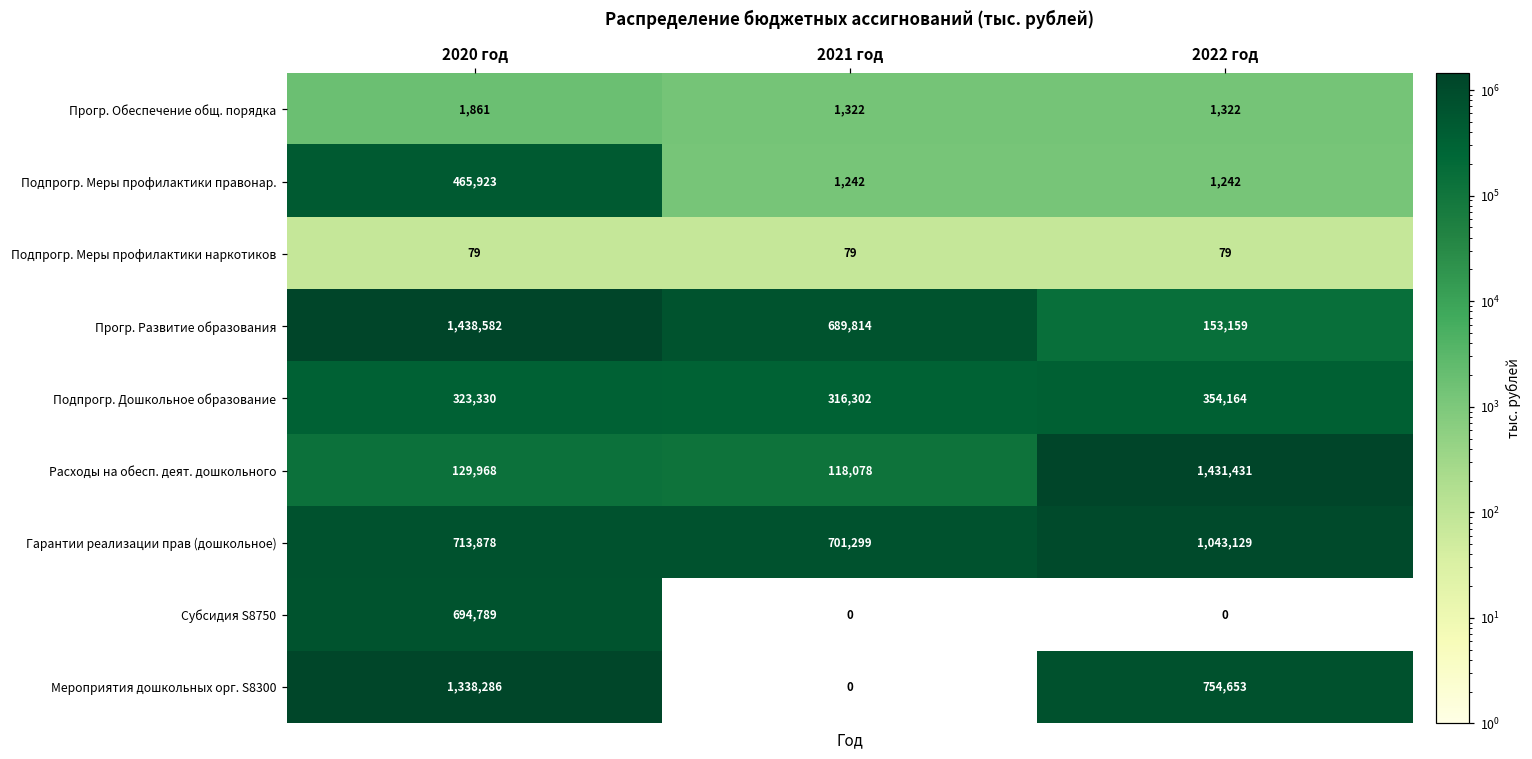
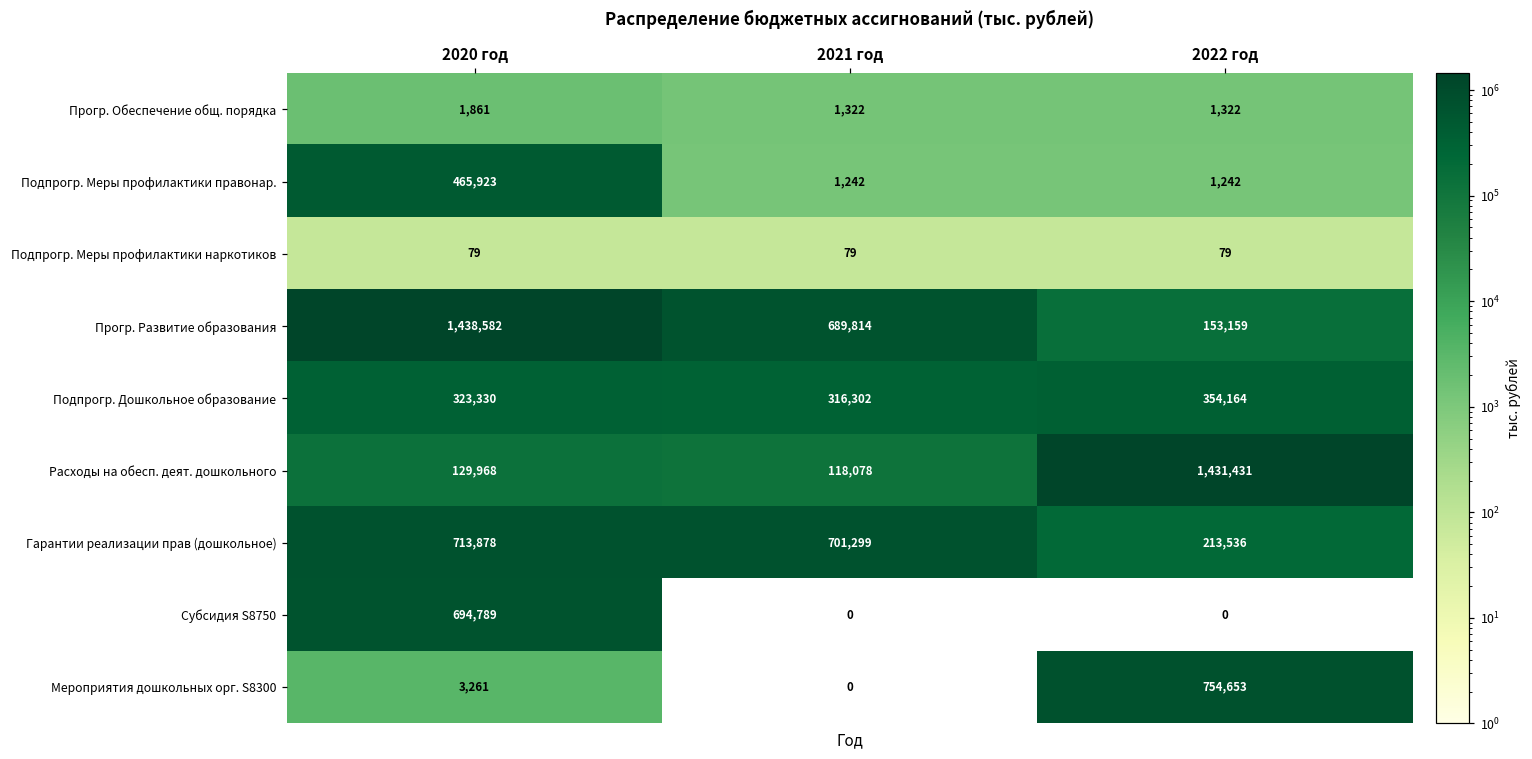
Гарантии реализации прав (дошкольное), 2022 год: 1,043,129 -> 213,536
Мероприятия дошкольных орг. S8300, 2020 год: 1,338,286 -> 3,261
